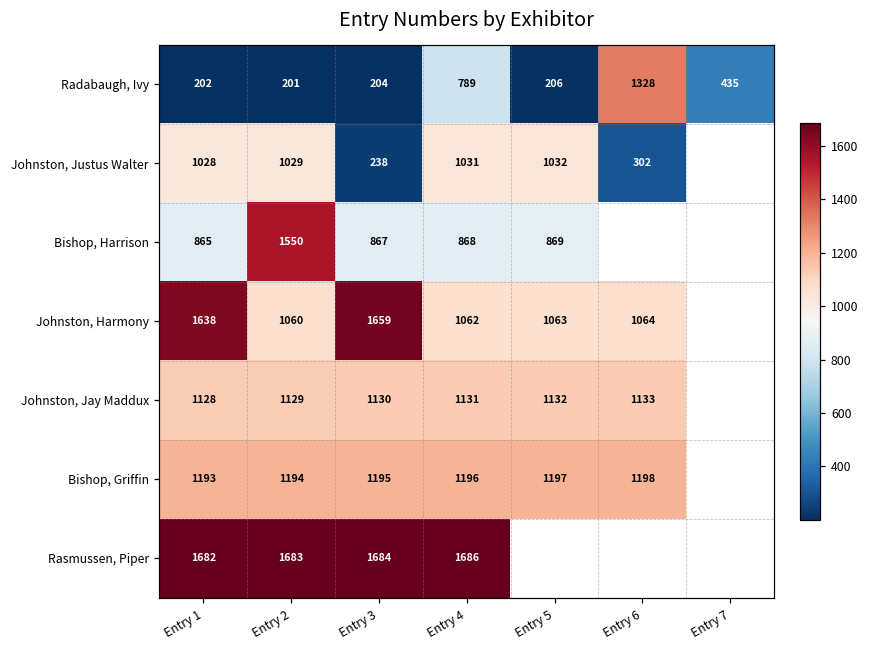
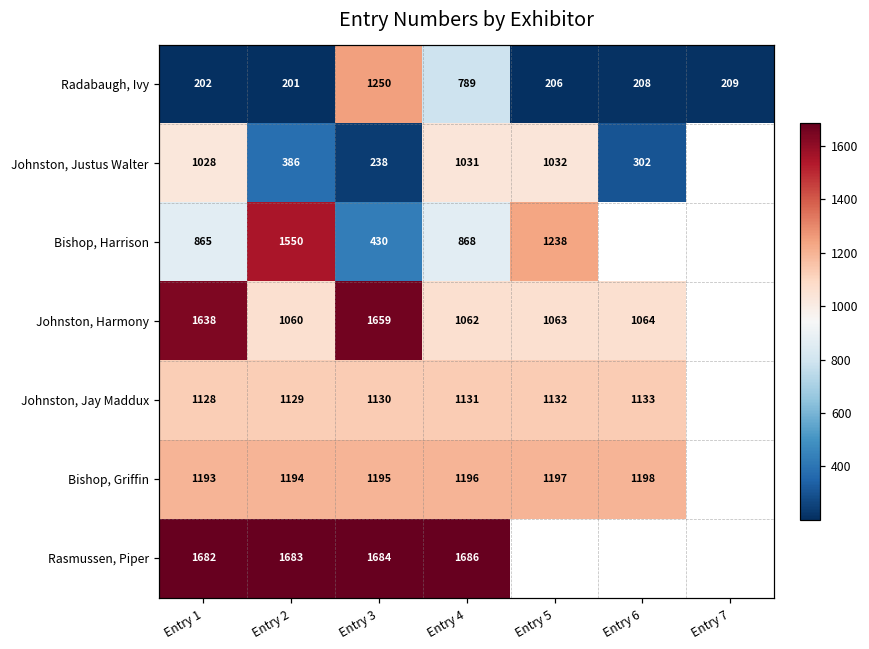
Radabaugh, Ivy, Entry 3: 204 -> 1250
Radabaugh, Ivy, Entry 6: 1328 -> 208
Radabaugh, Ivy, Entry 7: 435 -> 209
Johnston, Justus Walter, Entry 2: 1029 -> 386
Bishop, Harrison, Entry 3: 867 -> 430
Bishop, Harrison, Entry 5: 869 -> 1238
